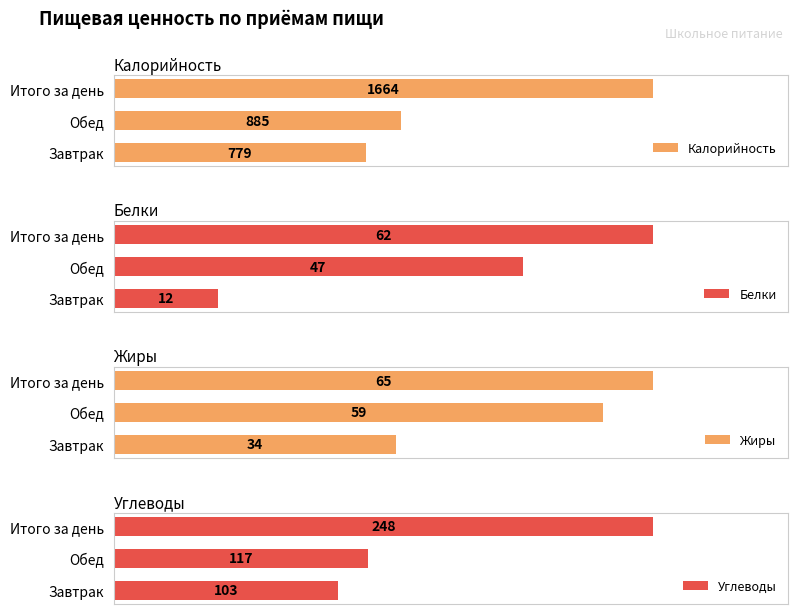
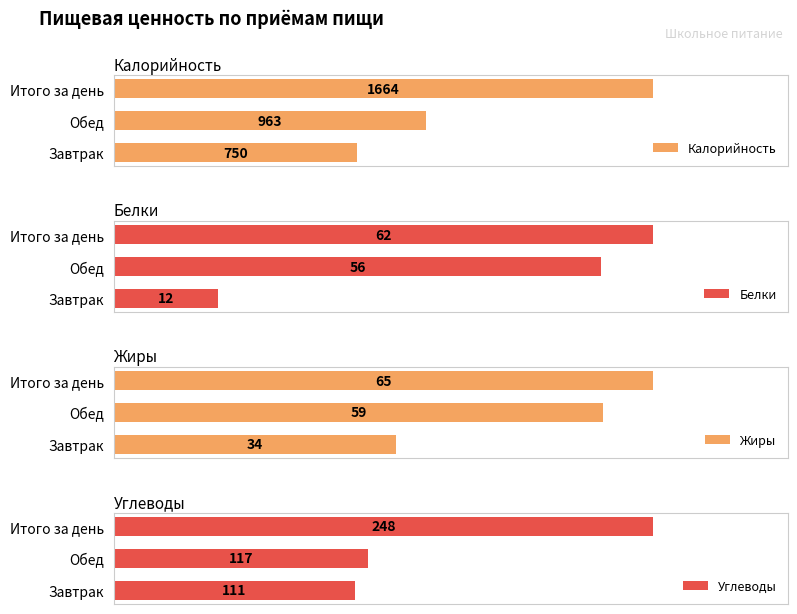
Калорийность, Обед: 885 -> 963
Калорийность, Завтрак: 779 -> 750
Белки, Обед: 47 -> 56
Углеводы, Завтрак: 103 -> 111
